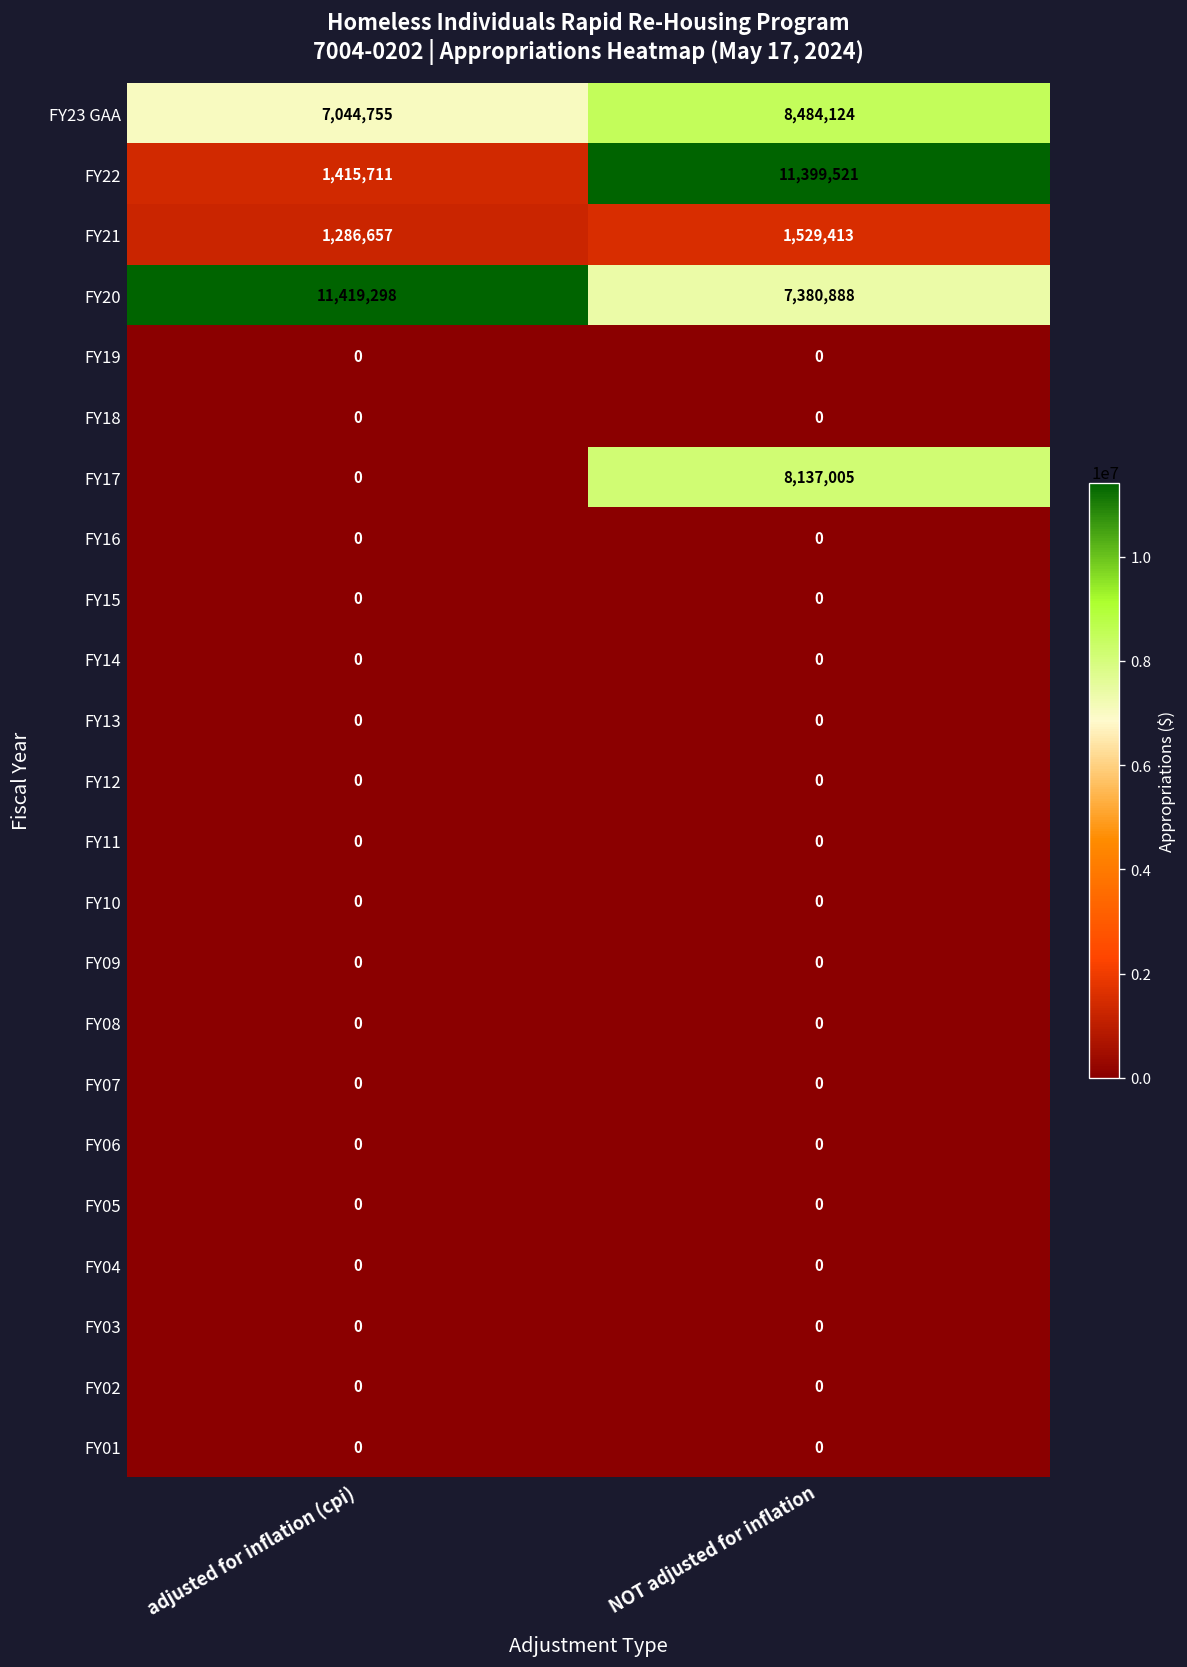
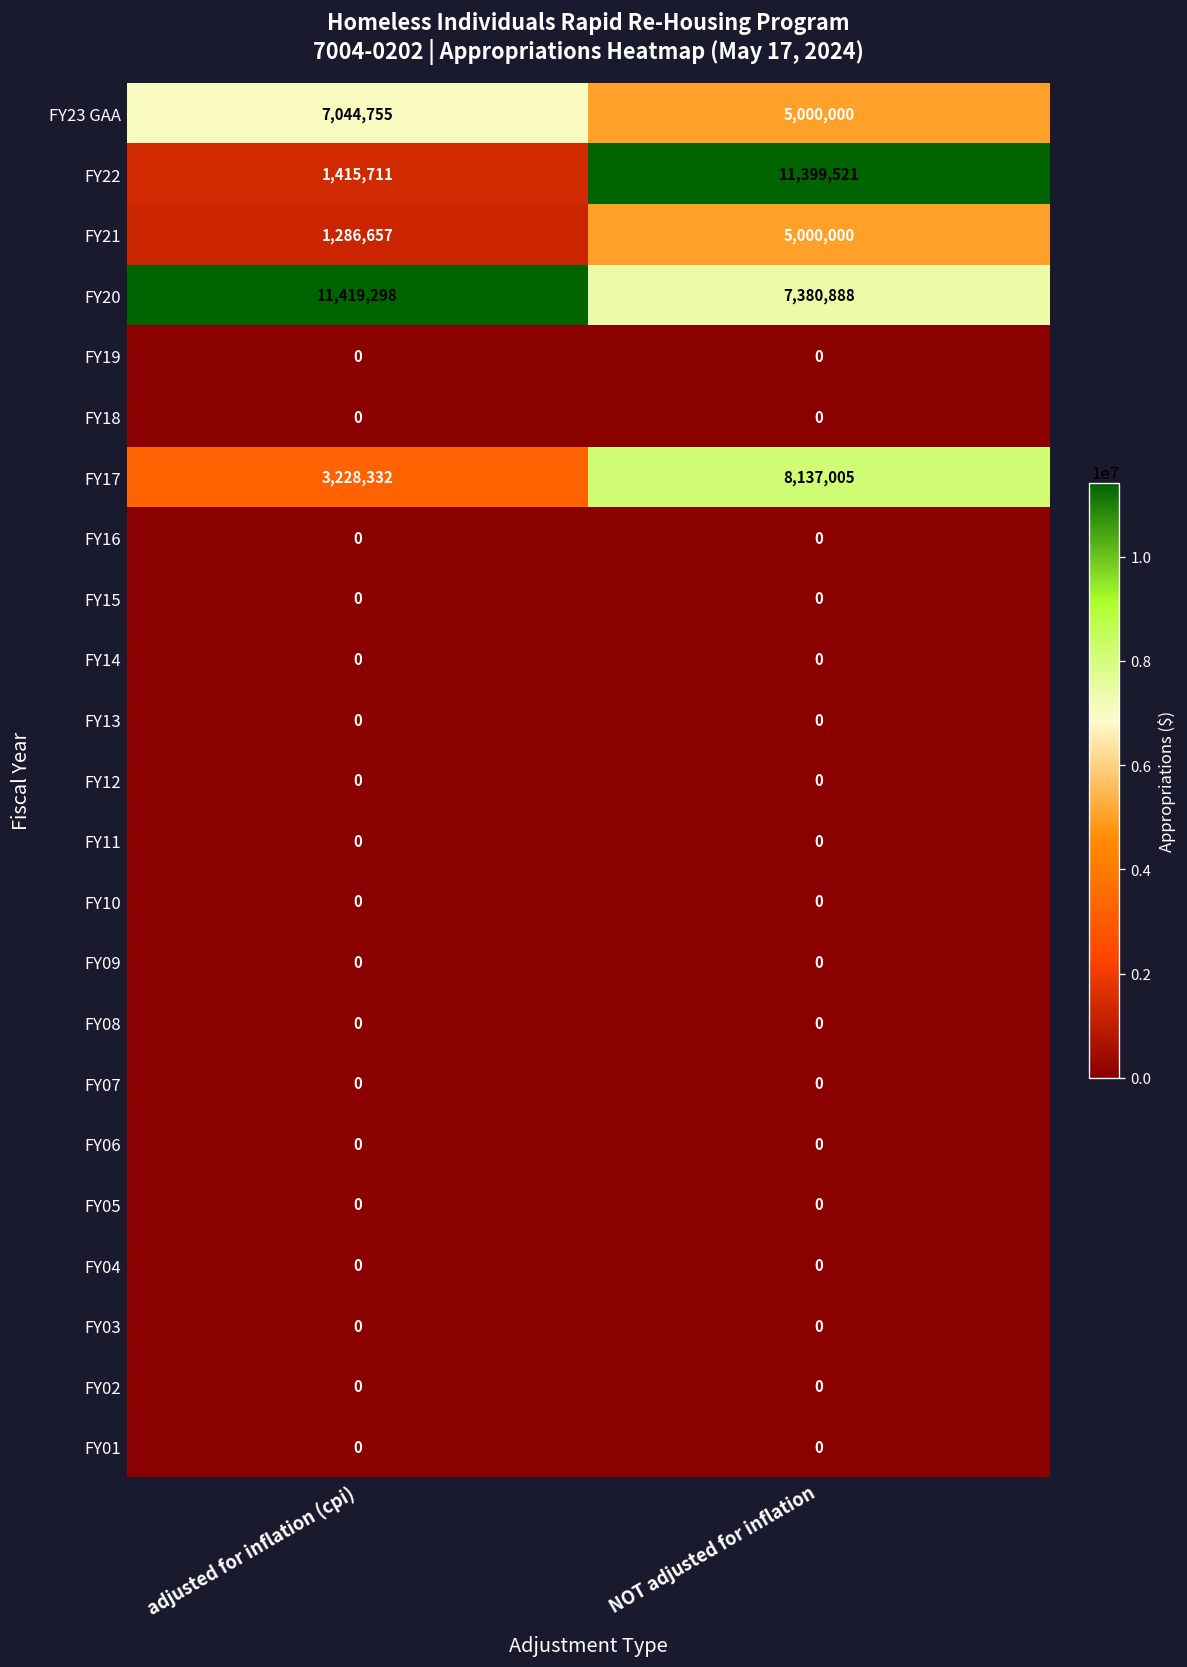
FY23 GAA, NOT adjusted for inflation: 8,484,124 -> 5,000,000
FY21, NOT adjusted for inflation: 1,529,413 -> 5,000,000
FY17, adjusted for inflation (cpi): 0 -> 3,228,332
